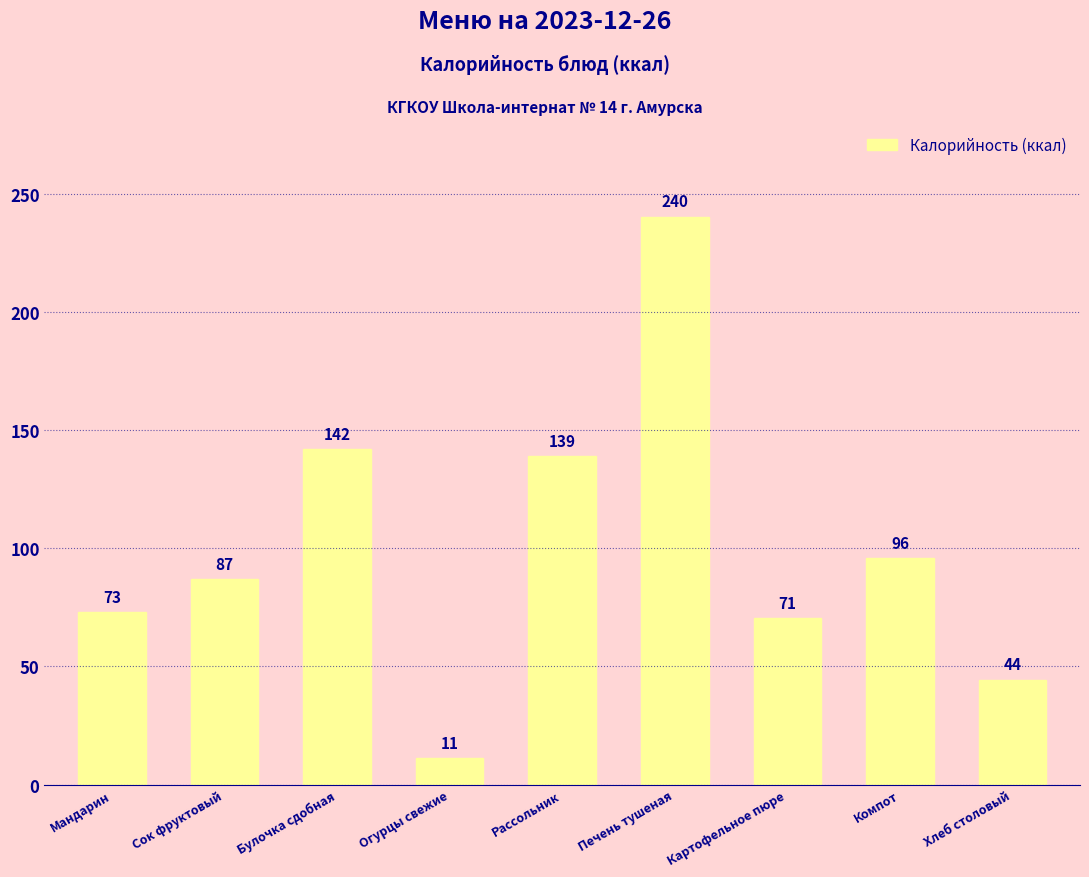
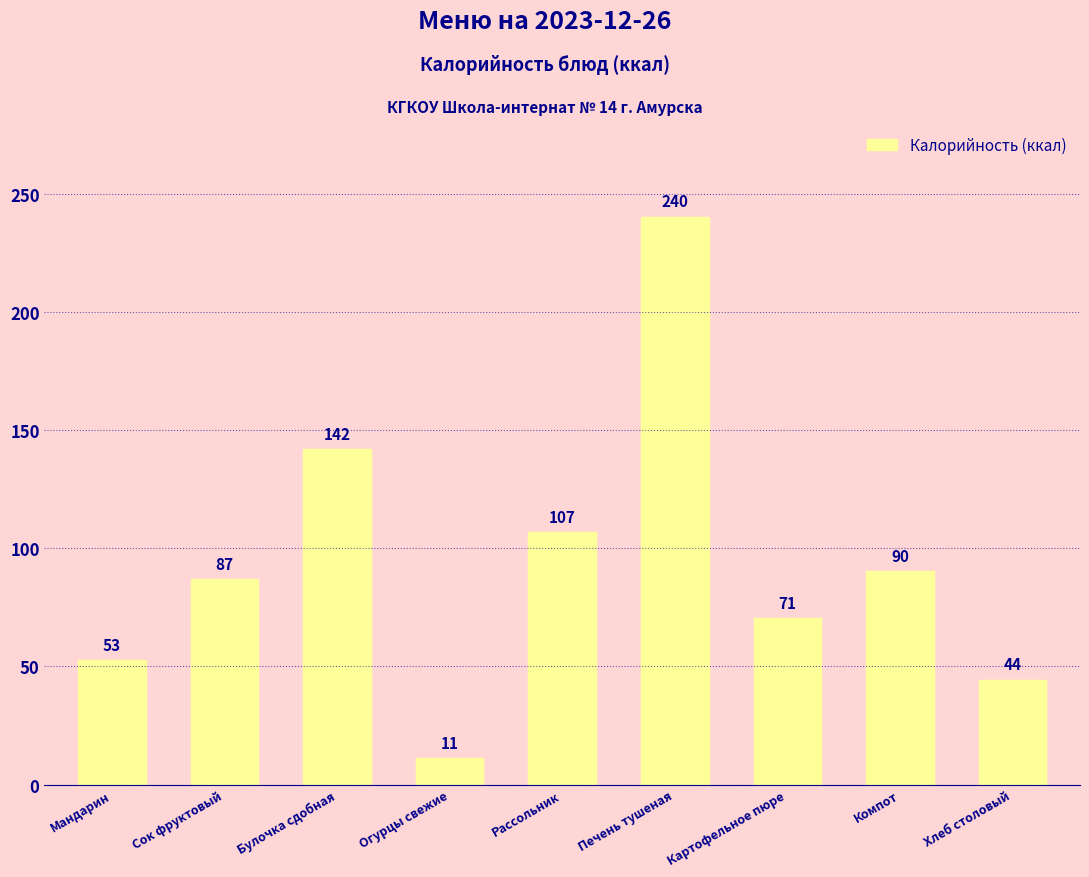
Мандарин: 73 -> 53
Рассольник: 139 -> 107
Компот: 96 -> 90
